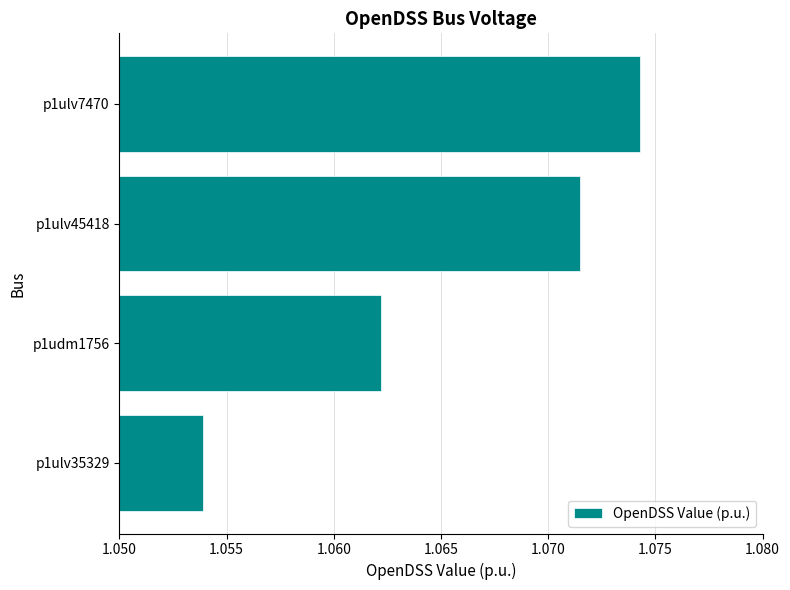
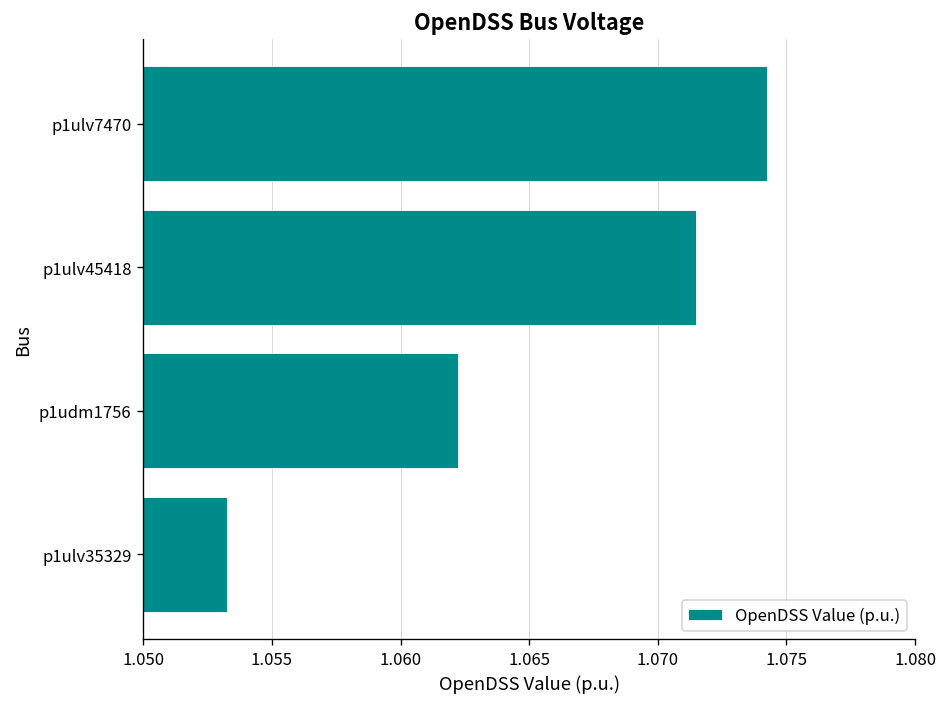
p1ulv35329: 1.0539 -> 1.0533
